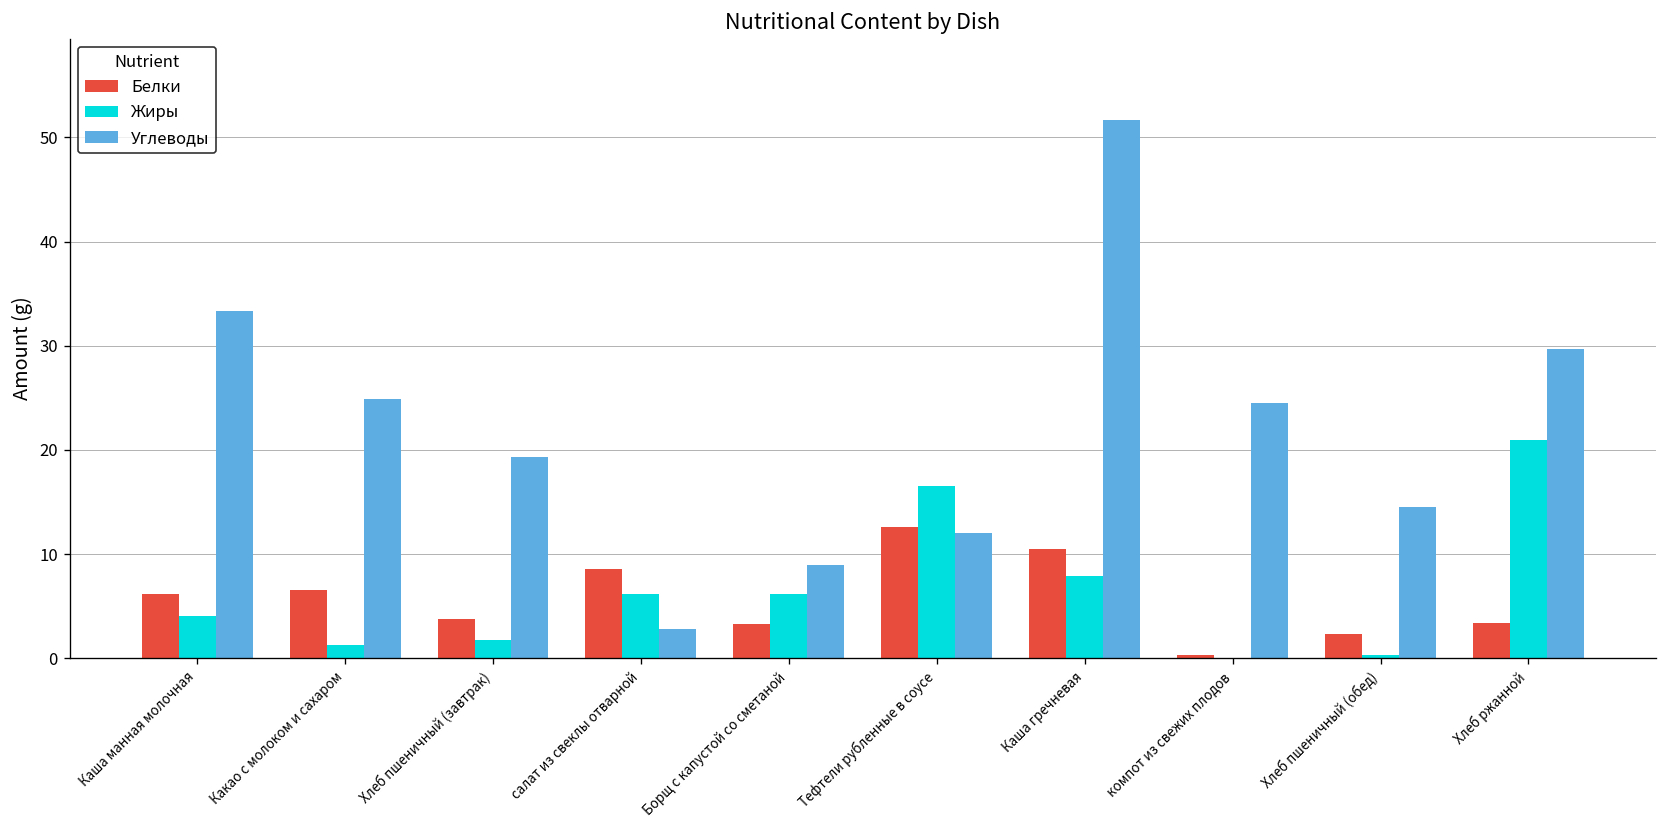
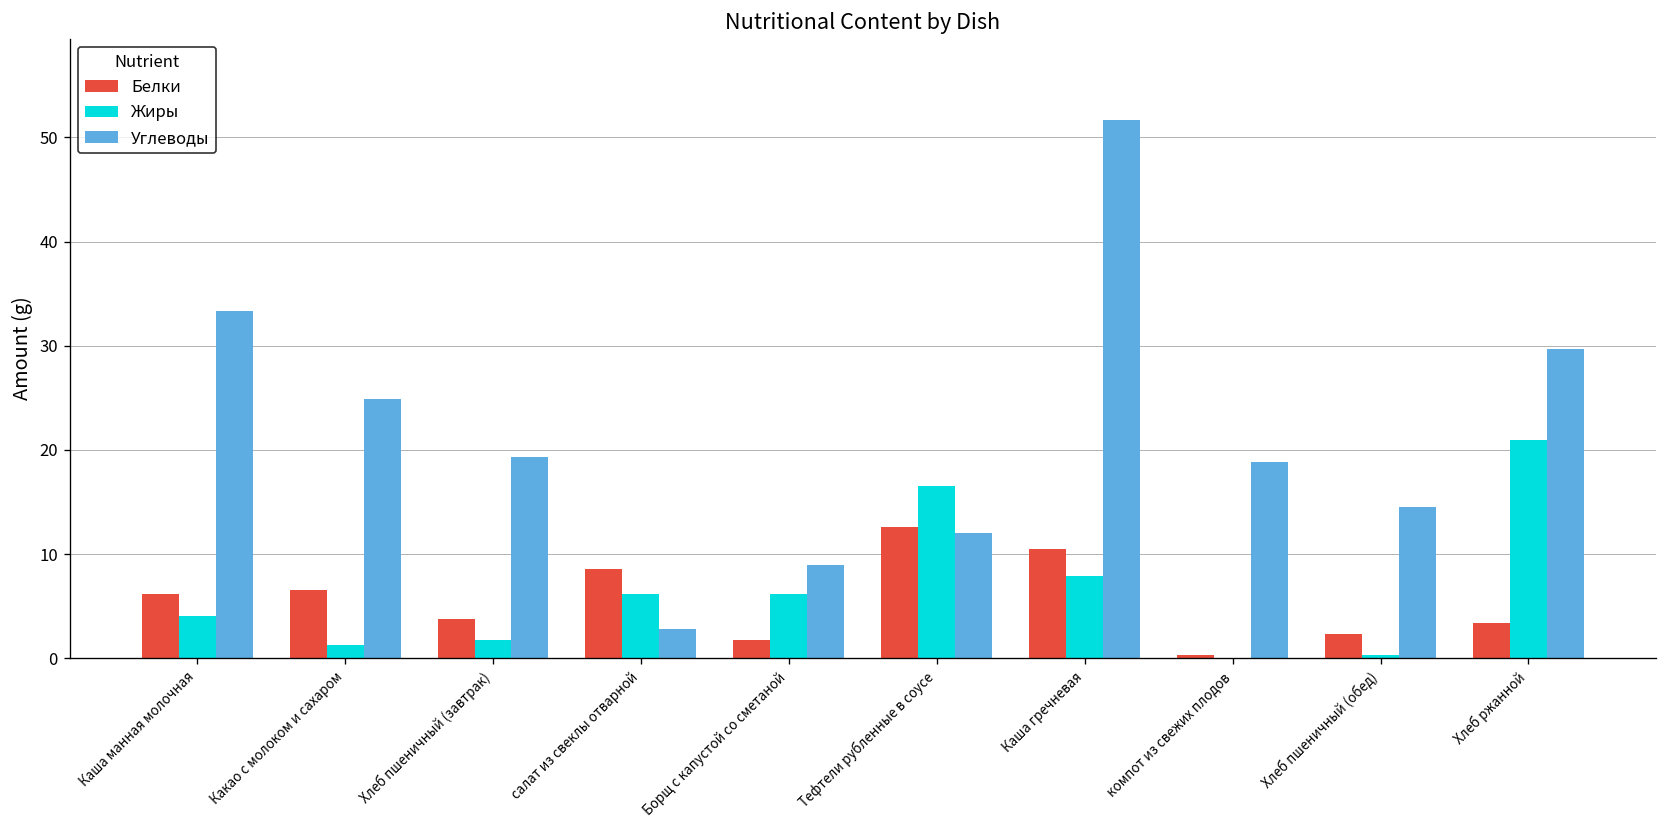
Белки, Борщ с капустой со сметаной: 3 -> 2
Углеводы, компот из свежих плодов: 25 -> 19
